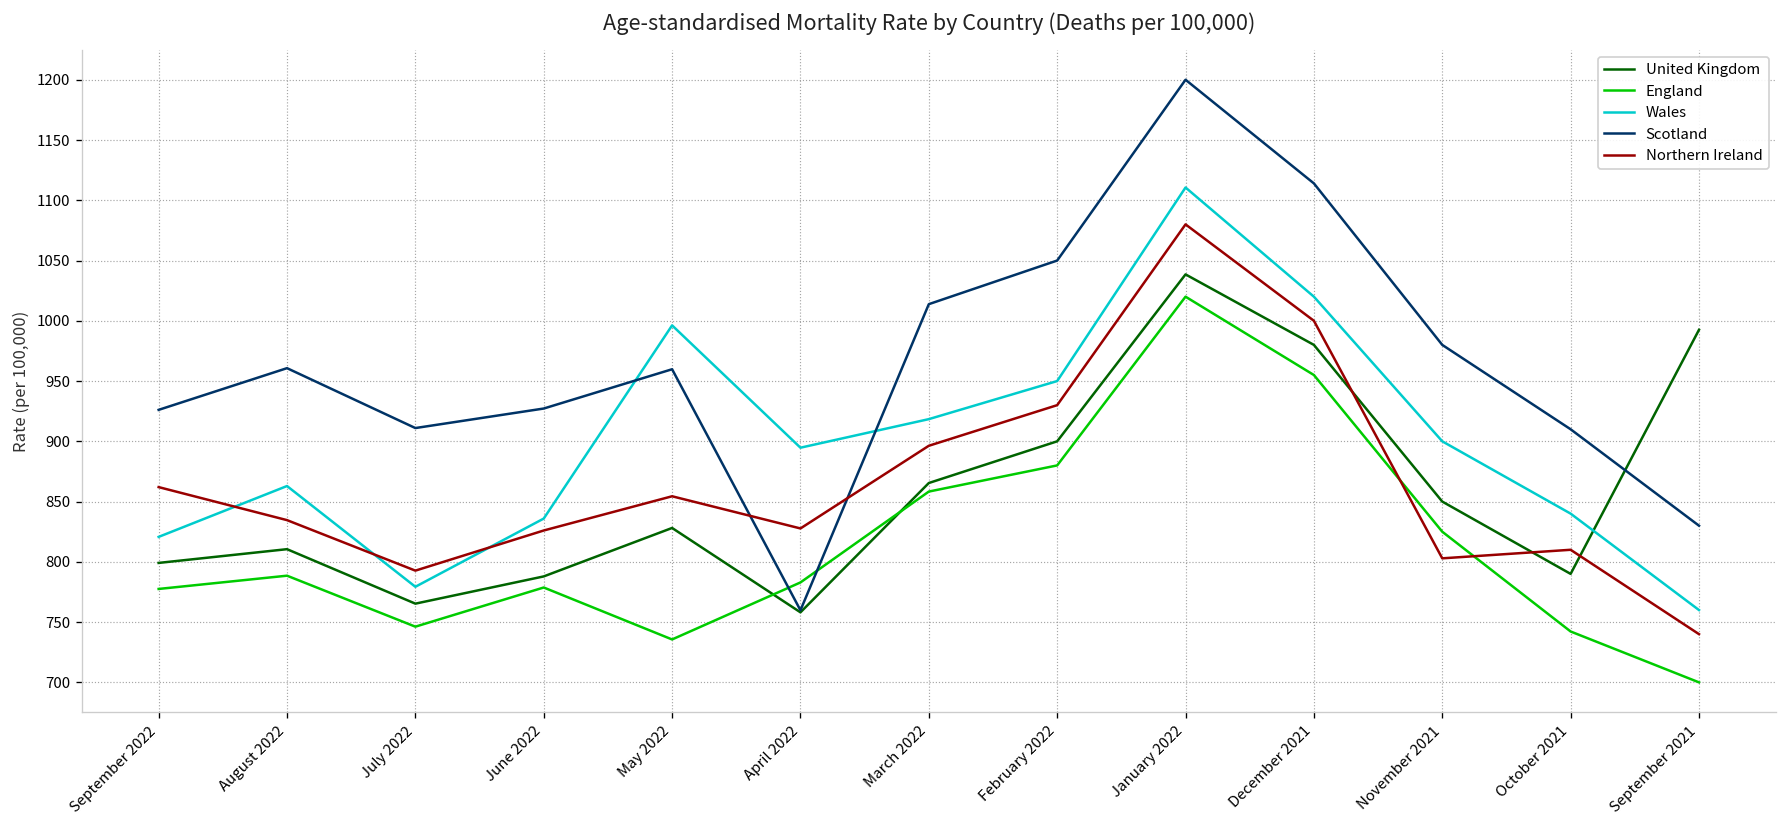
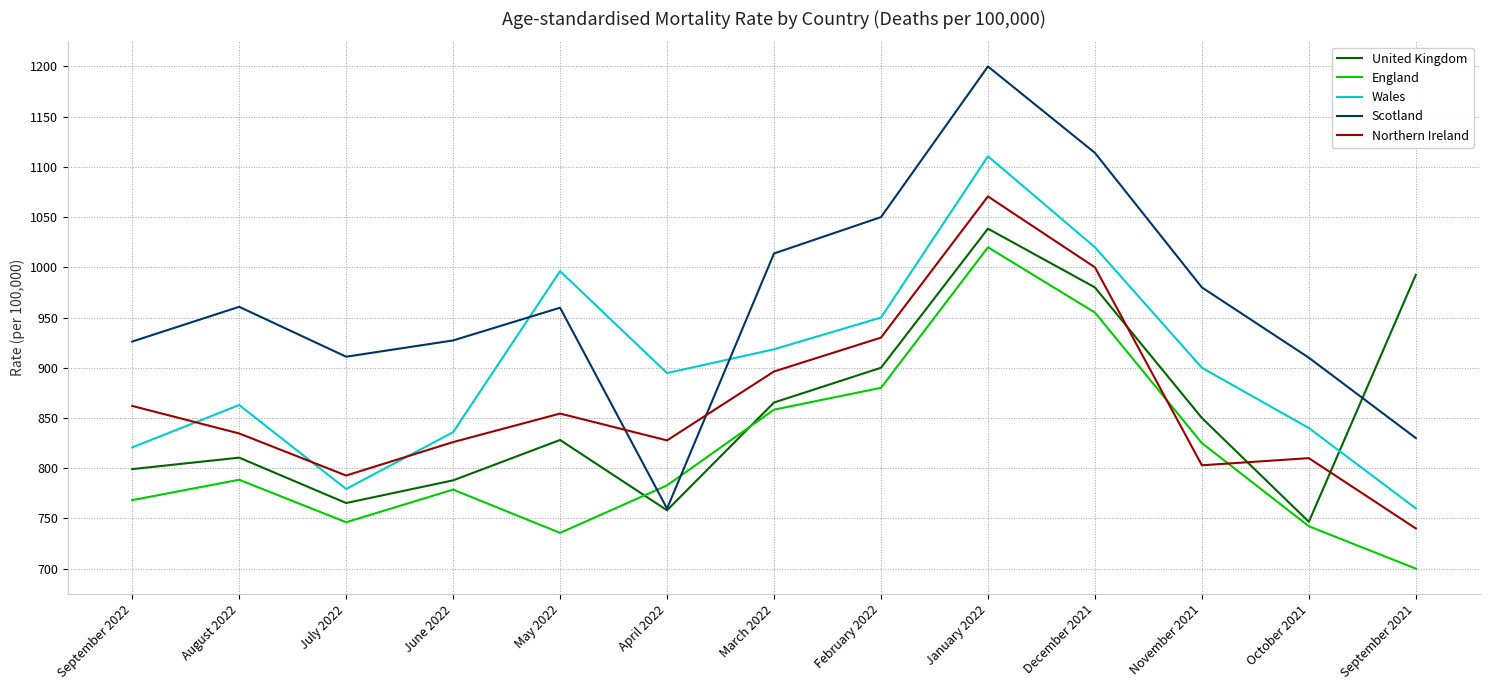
England, September 2022: 778 -> 768
Northern Ireland, January 2022: 1080 -> 1071
United Kingdom, October 2021: 790 -> 747
